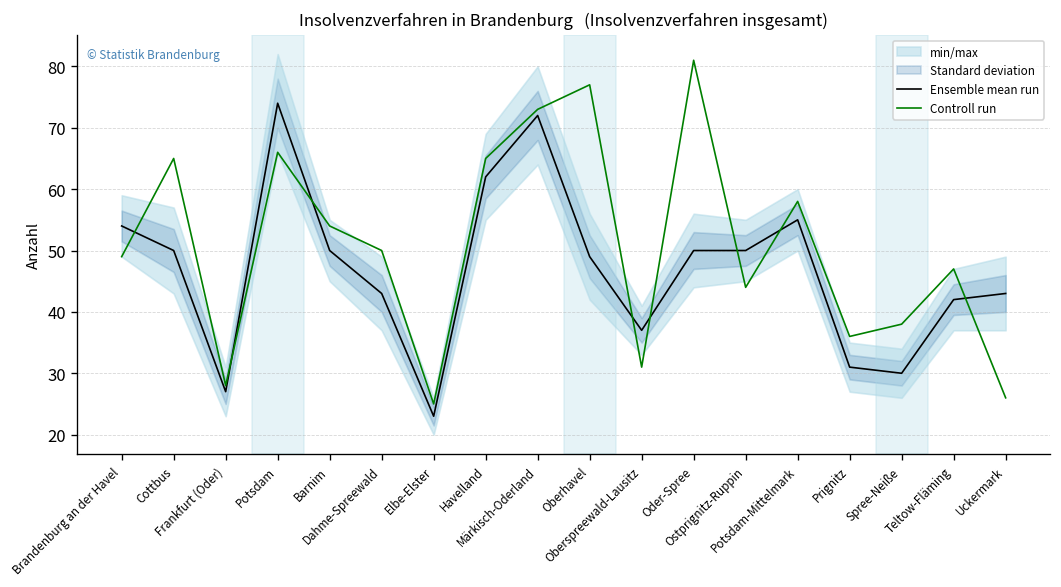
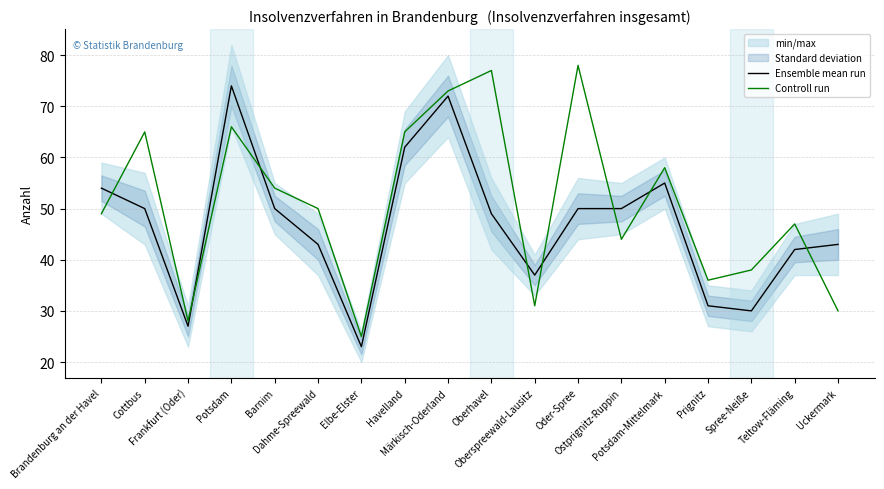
Controll run, Oder-Spree: 81 -> 78
Controll run, Uckermark: 26 -> 30
